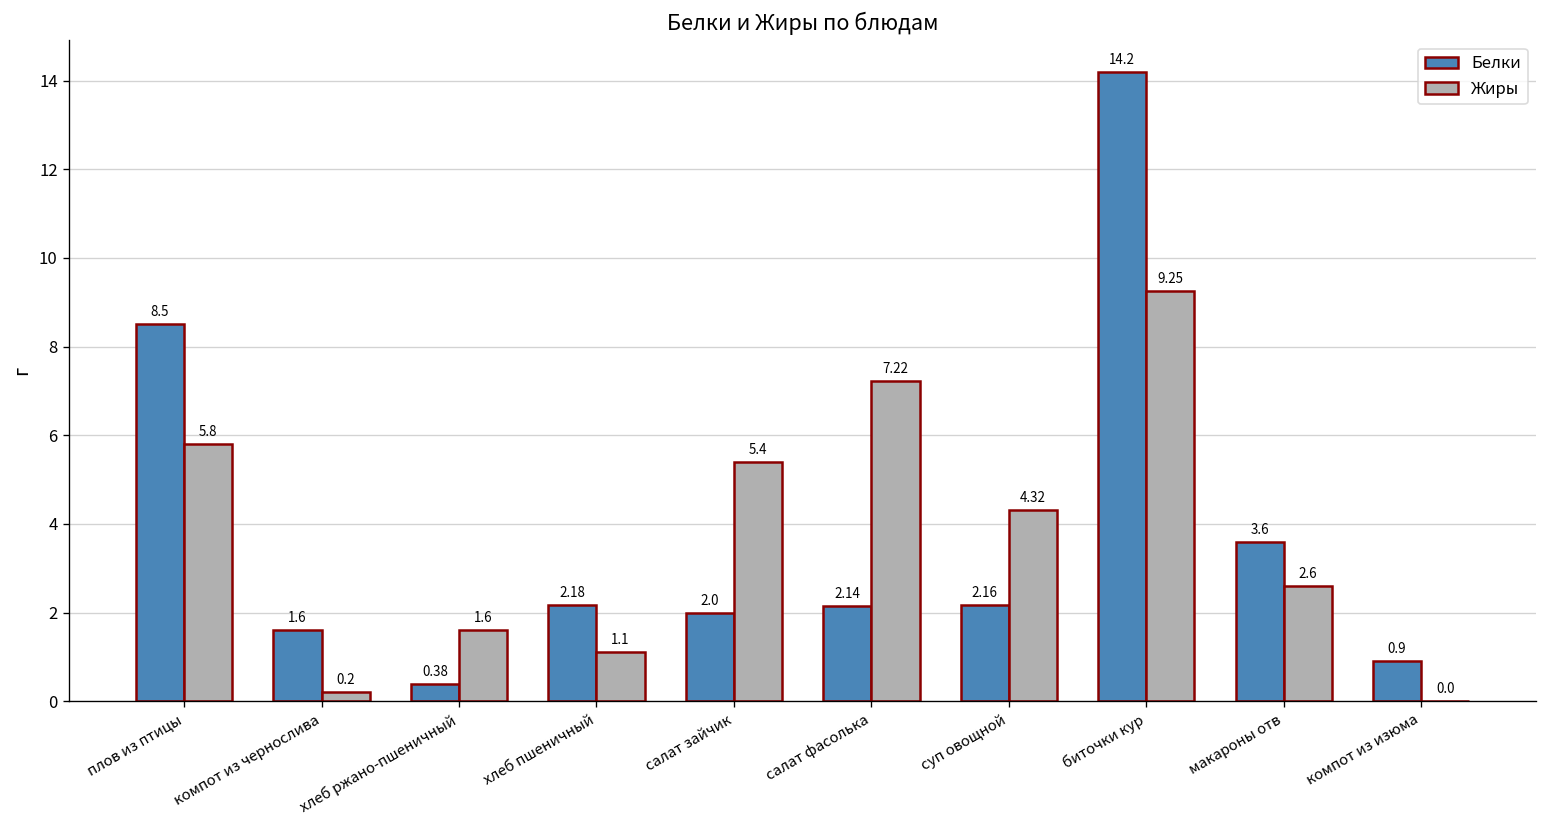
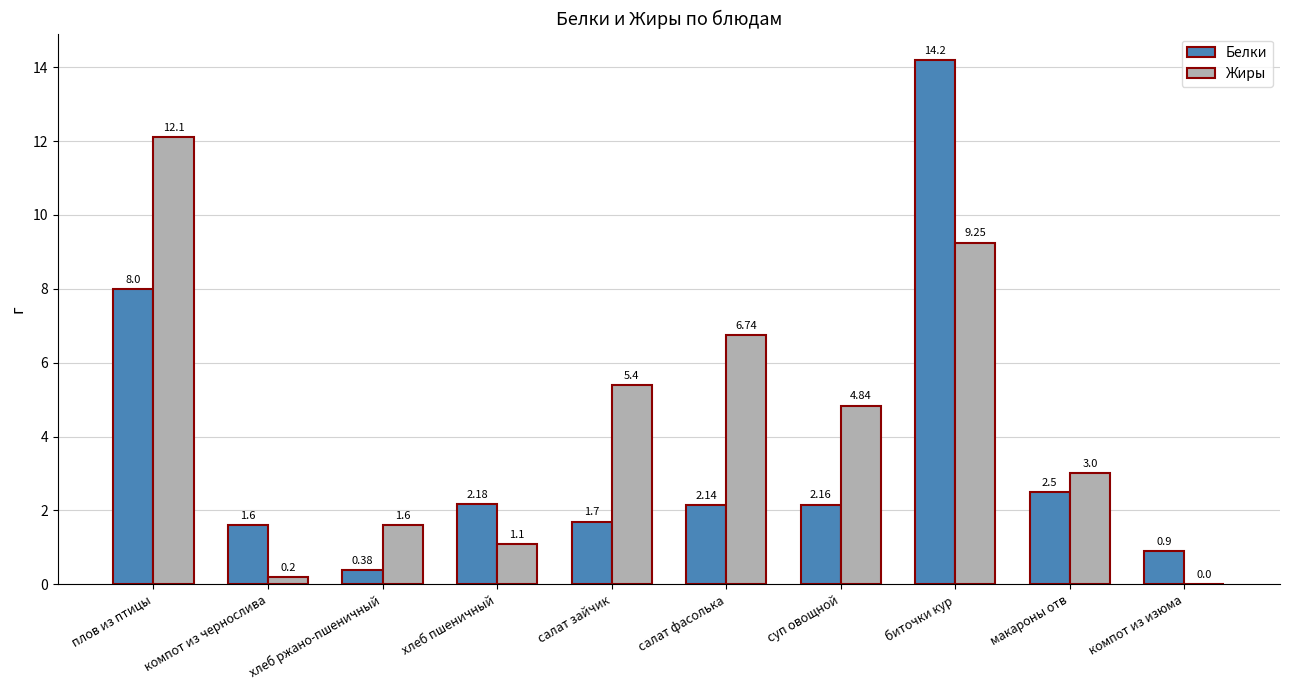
Белки, плов из птицы: 8.5 -> 8.0
Жиры, плов из птицы: 5.8 -> 12.1
Белки, салат зайчик: 2.0 -> 1.7
Жиры, салат фасолька: 7.22 -> 6.74
Жиры, суп овощной: 4.32 -> 4.84
Белки, макароны отв: 3.6 -> 2.5
Жиры, макароны отв: 2.6 -> 3.0
